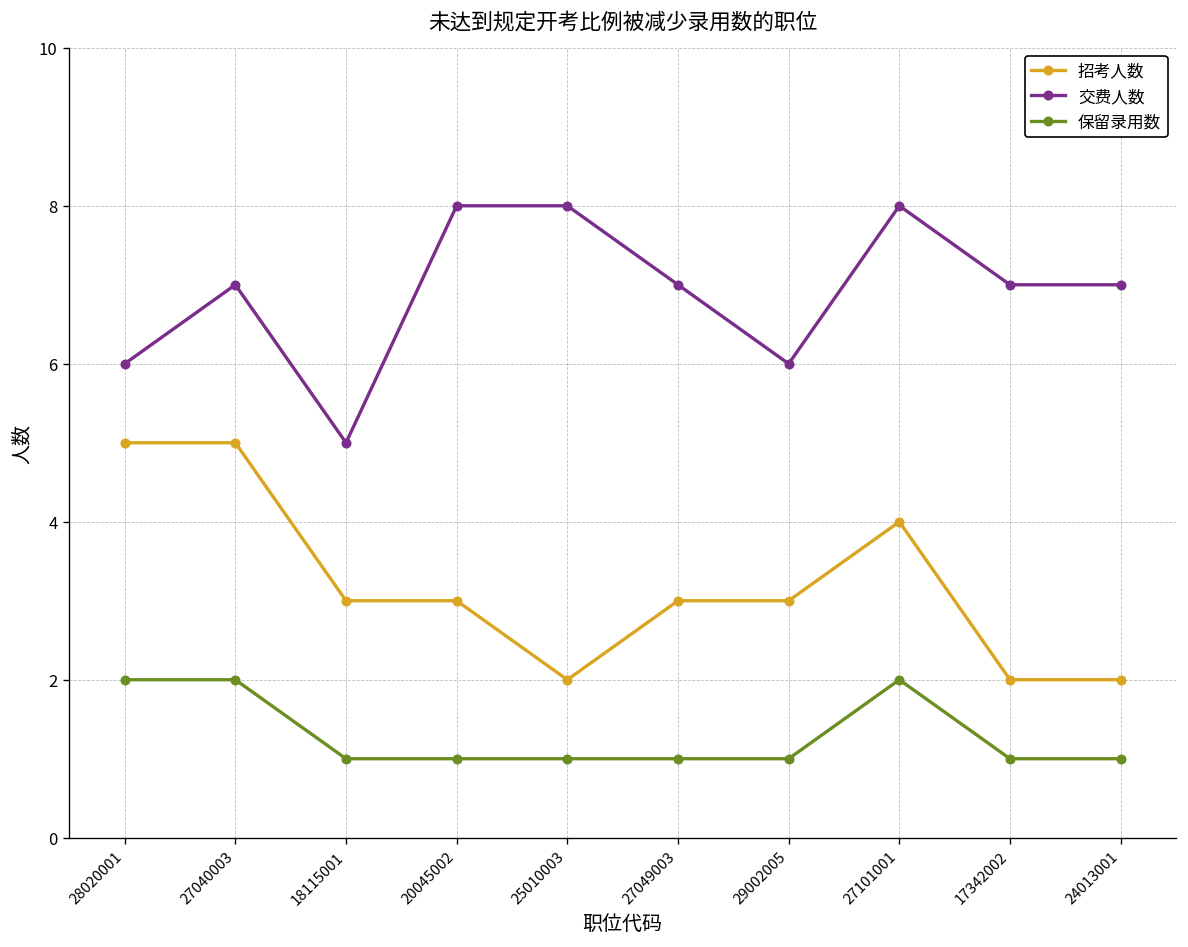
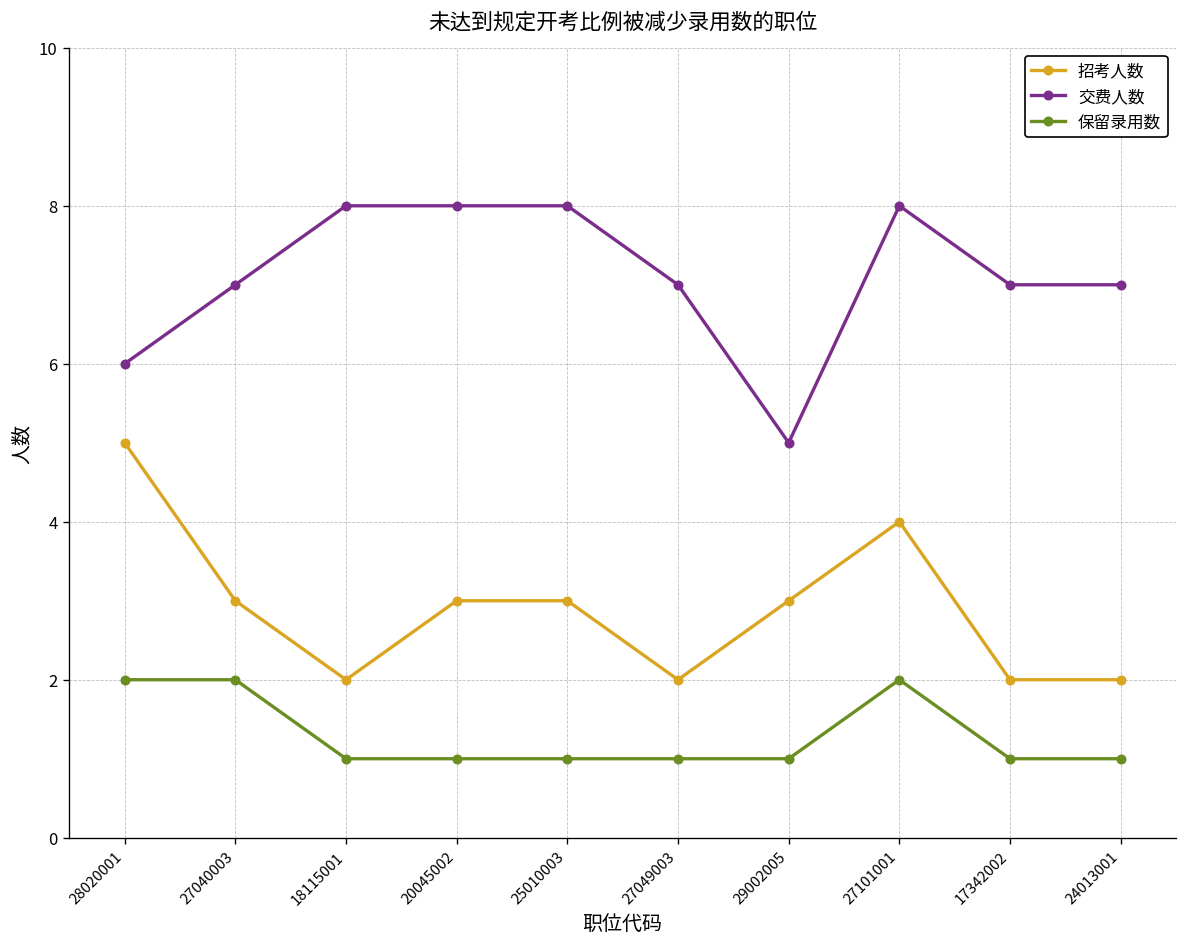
招考人数, 27040003: 5 -> 3
招考人数, 18115001: 3 -> 2
交费人数, 18115001: 5 -> 8
招考人数, 25010003: 2 -> 3
招考人数, 27049003: 3 -> 2
交费人数, 29002005: 6 -> 5
